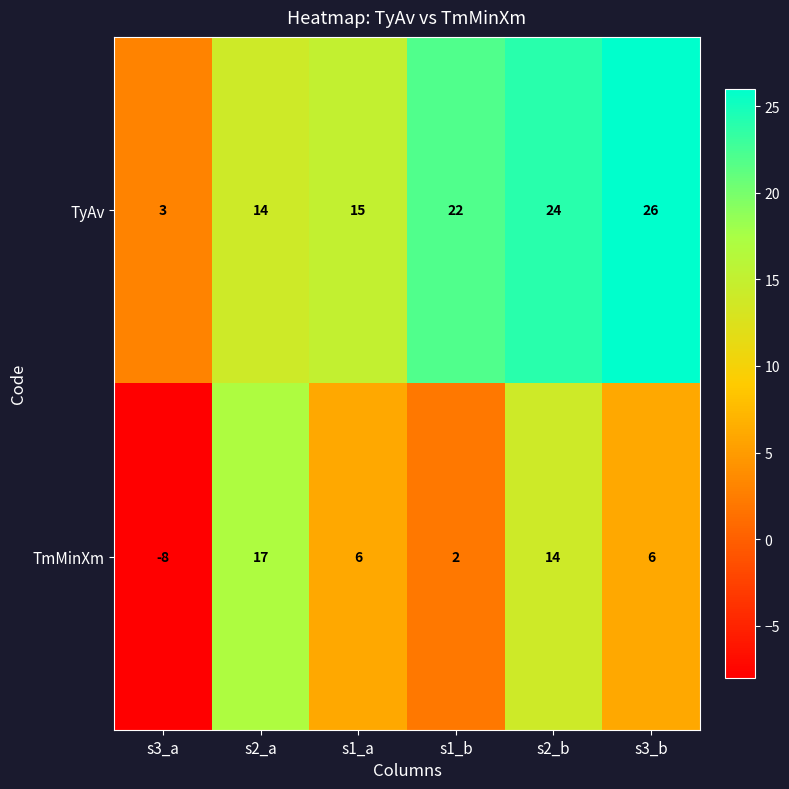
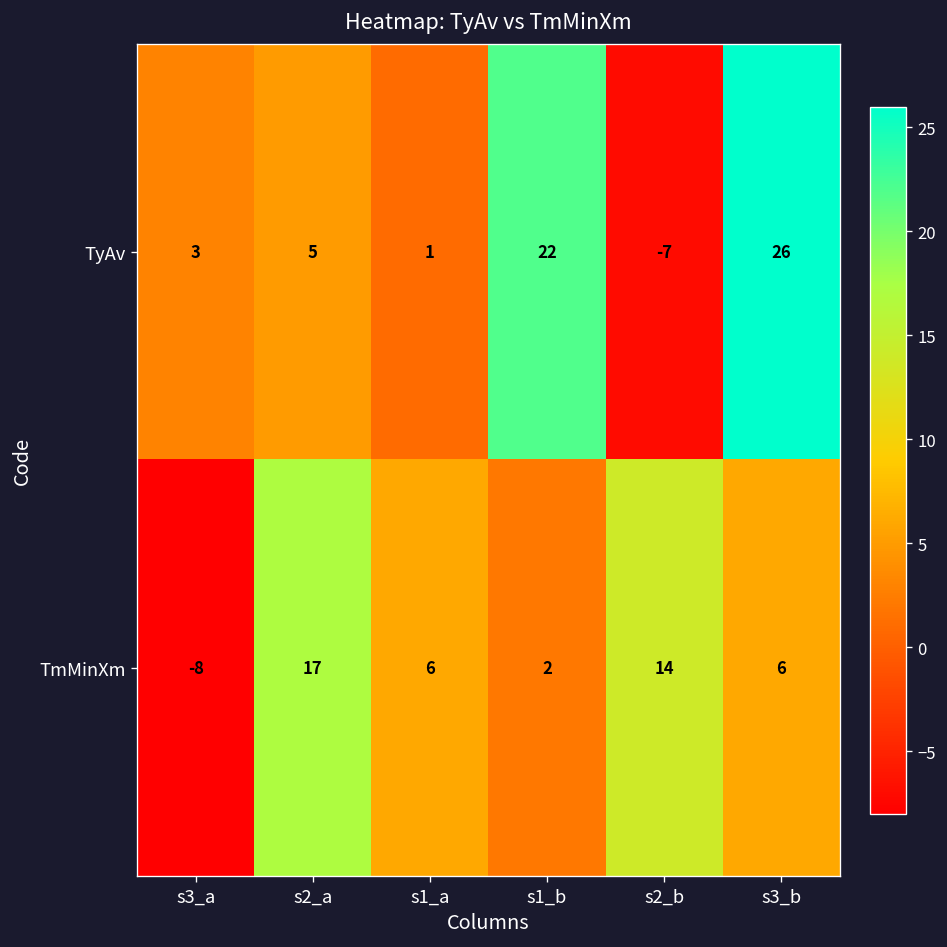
TyAv, s2_a: 14 -> 5
TyAv, s1_a: 15 -> 1
TyAv, s2_b: 24 -> -7
